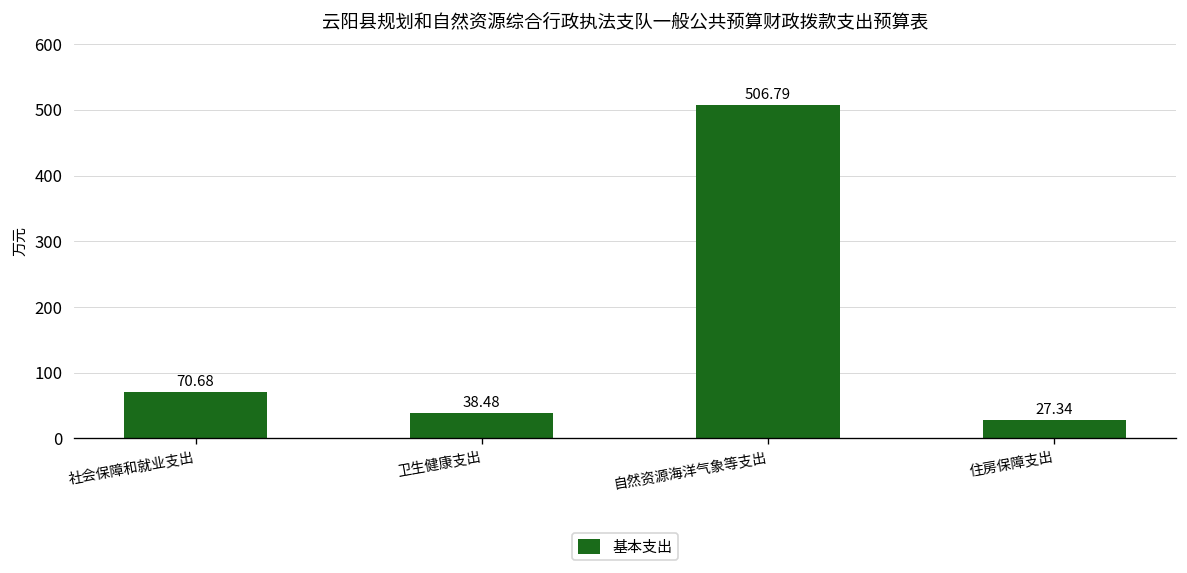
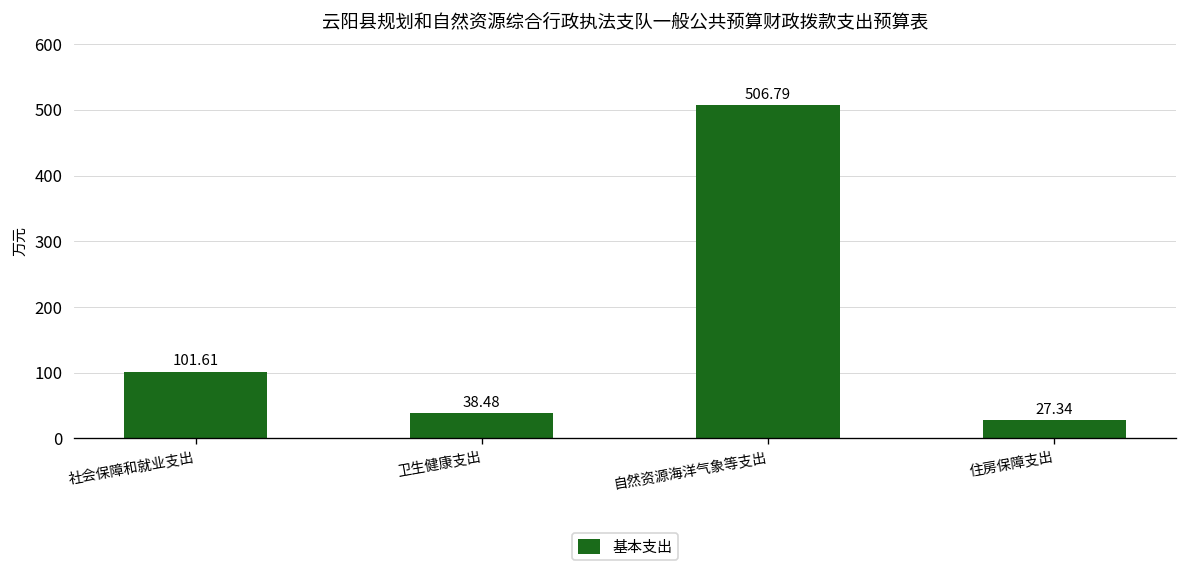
社会保障和就业支出: 70.68 -> 101.61
